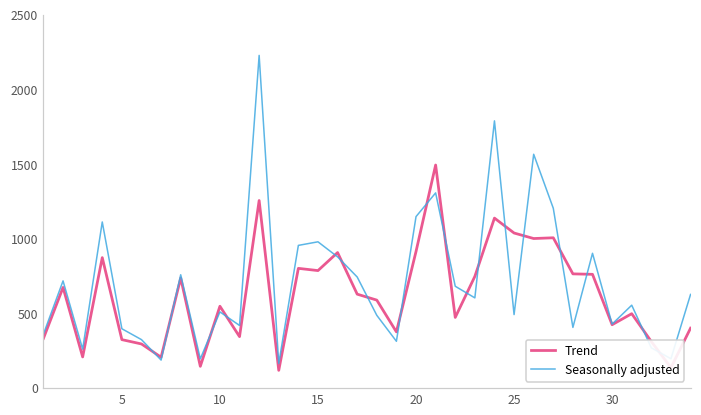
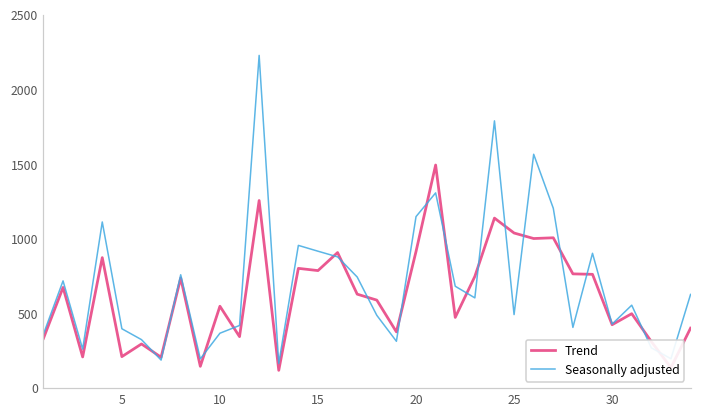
Trend, 5: 320 -> 210
Seasonally adjusted, 10: 510 -> 370
Seasonally adjusted, 15: 980 -> 920
